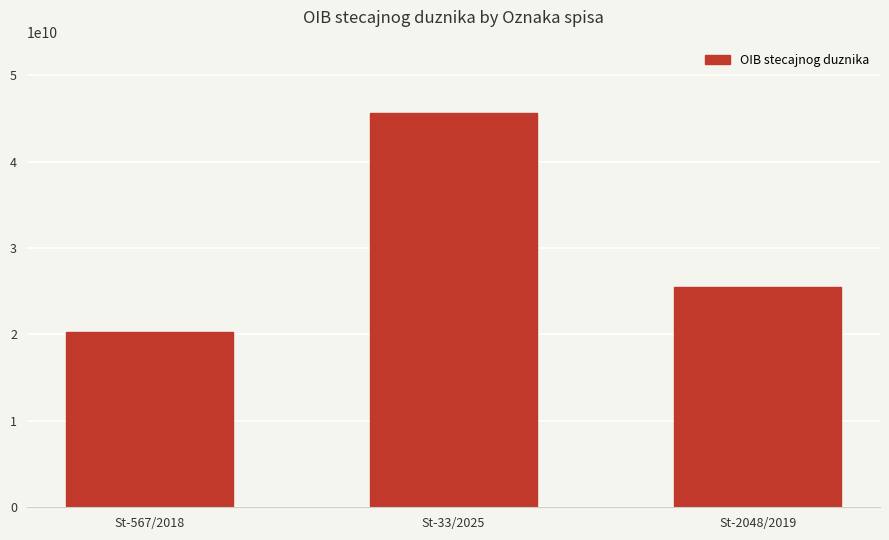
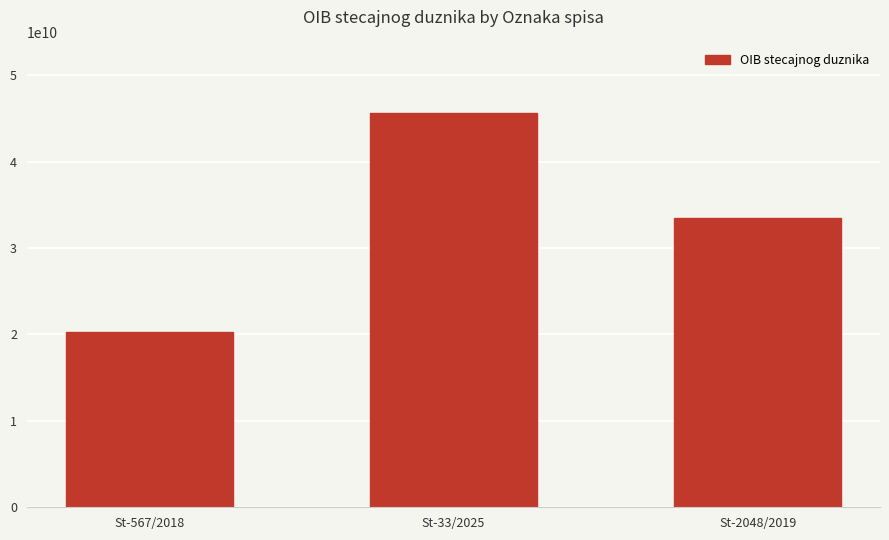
St-2048/2019: 26000000000 -> 33000000000
